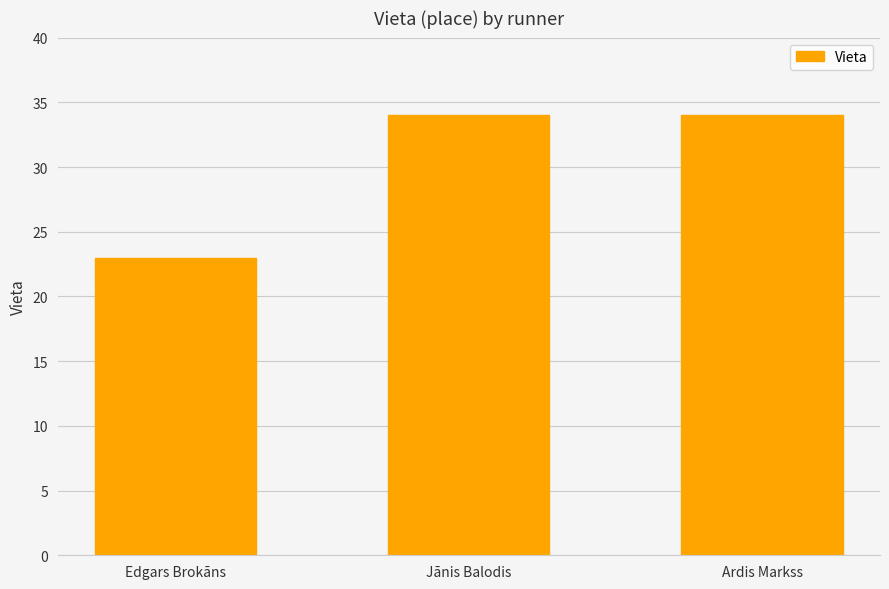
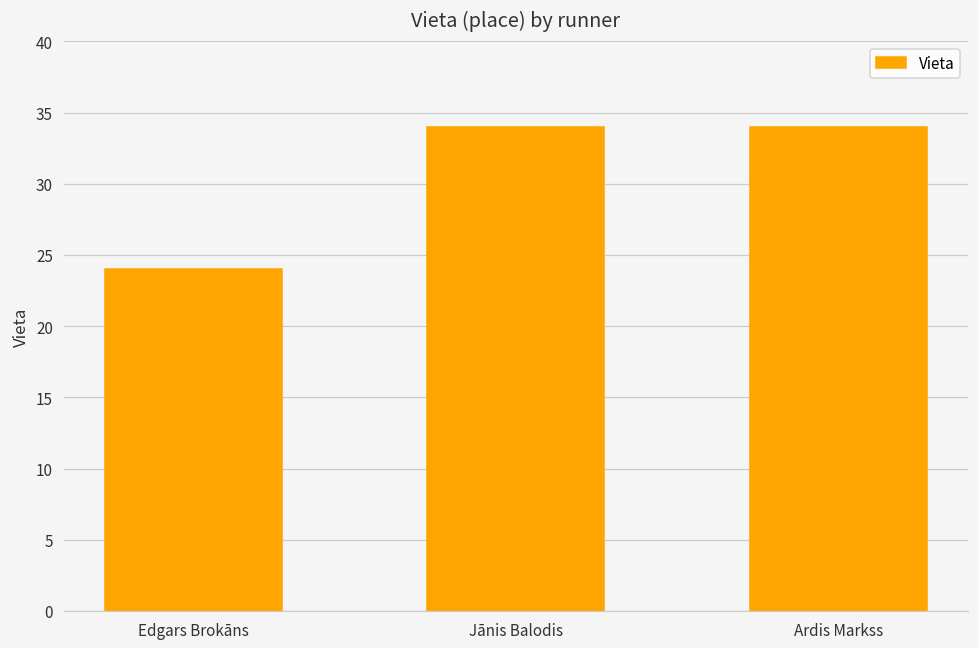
Edgars Brokāns: 23 -> 24
